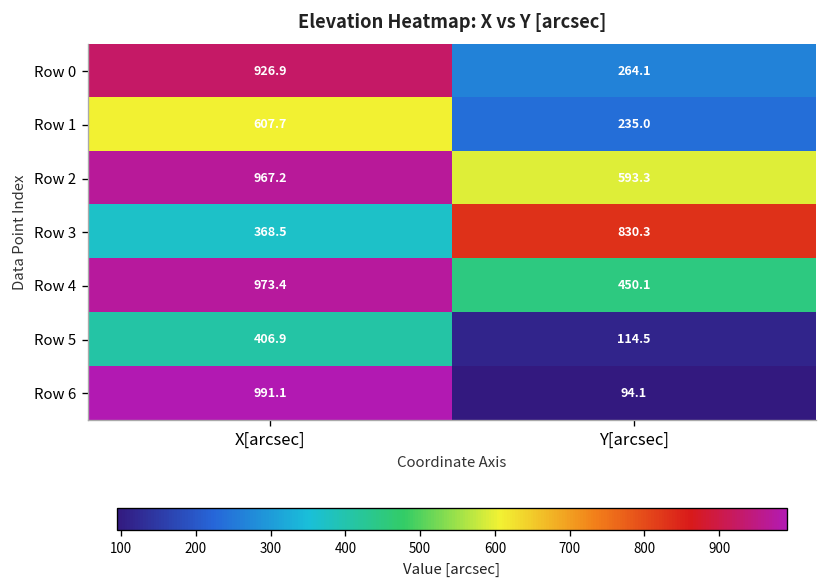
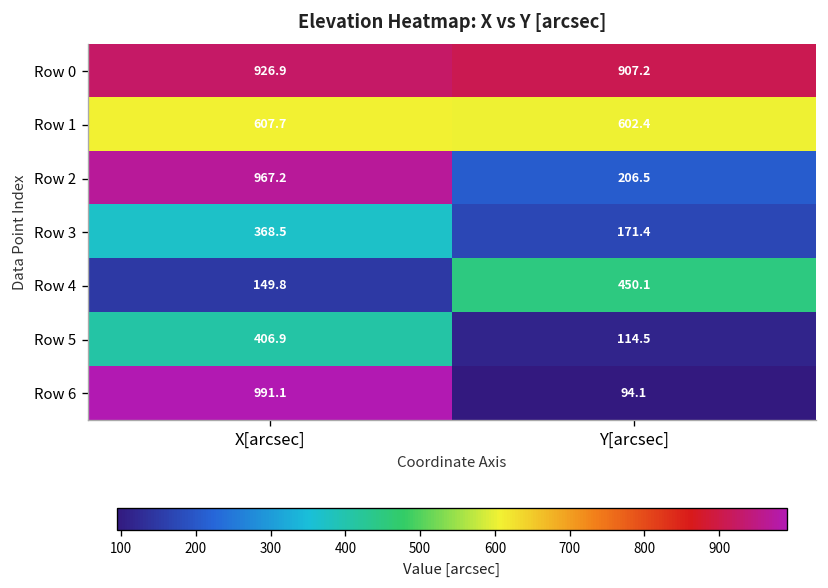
Row 0, Y[arcsec]: 264.1 -> 907.2
Row 1, Y[arcsec]: 235.0 -> 602.4
Row 2, Y[arcsec]: 593.3 -> 206.5
Row 3, Y[arcsec]: 830.3 -> 171.4
Row 4, X[arcsec]: 973.4 -> 149.8
